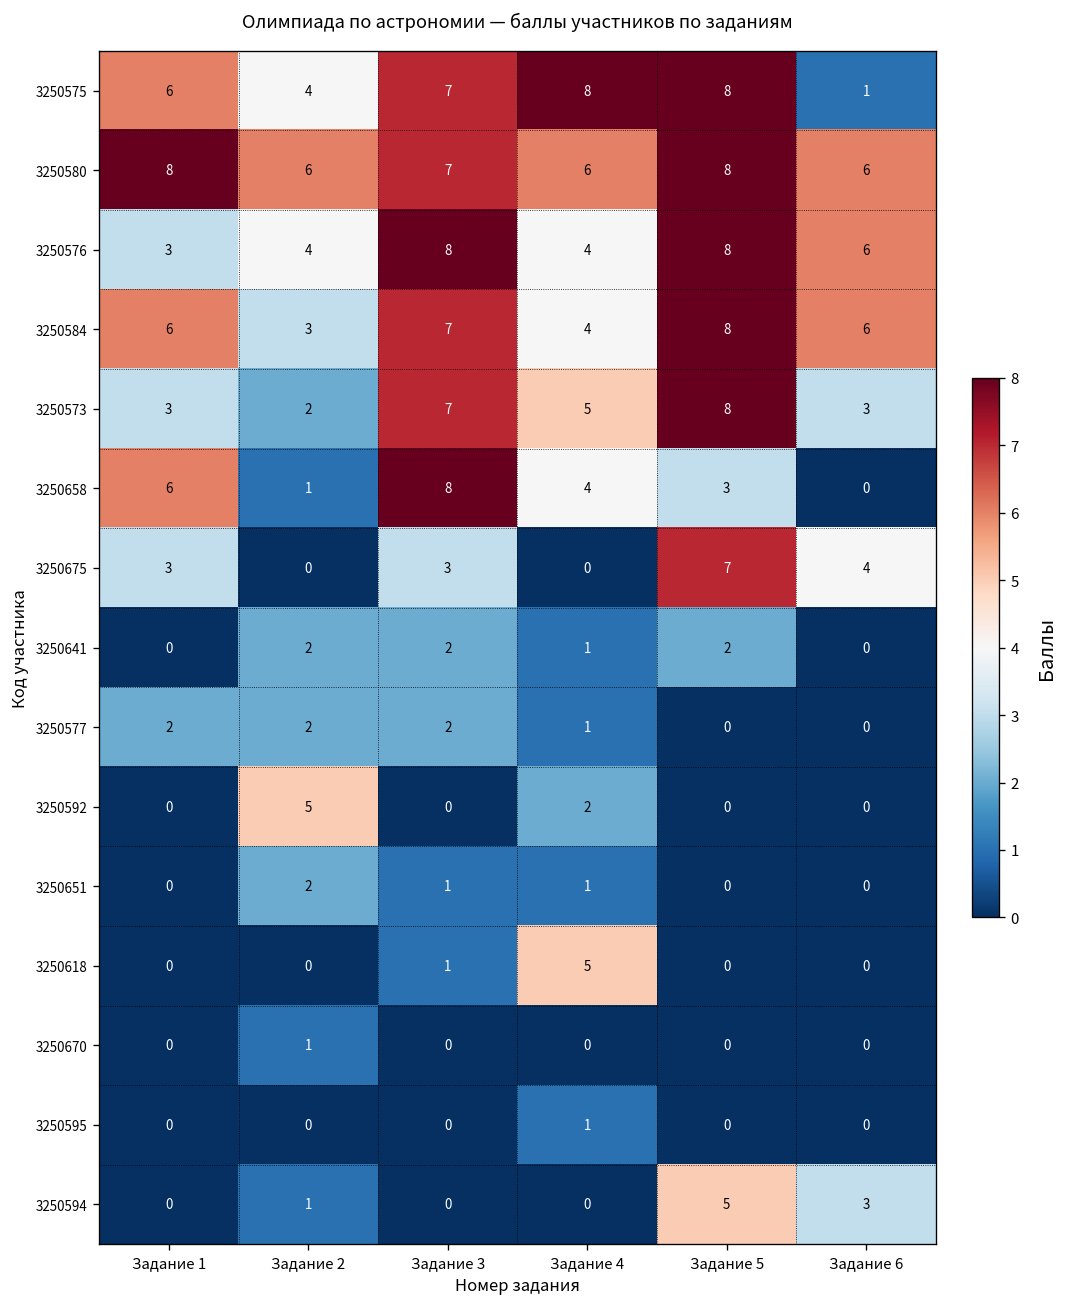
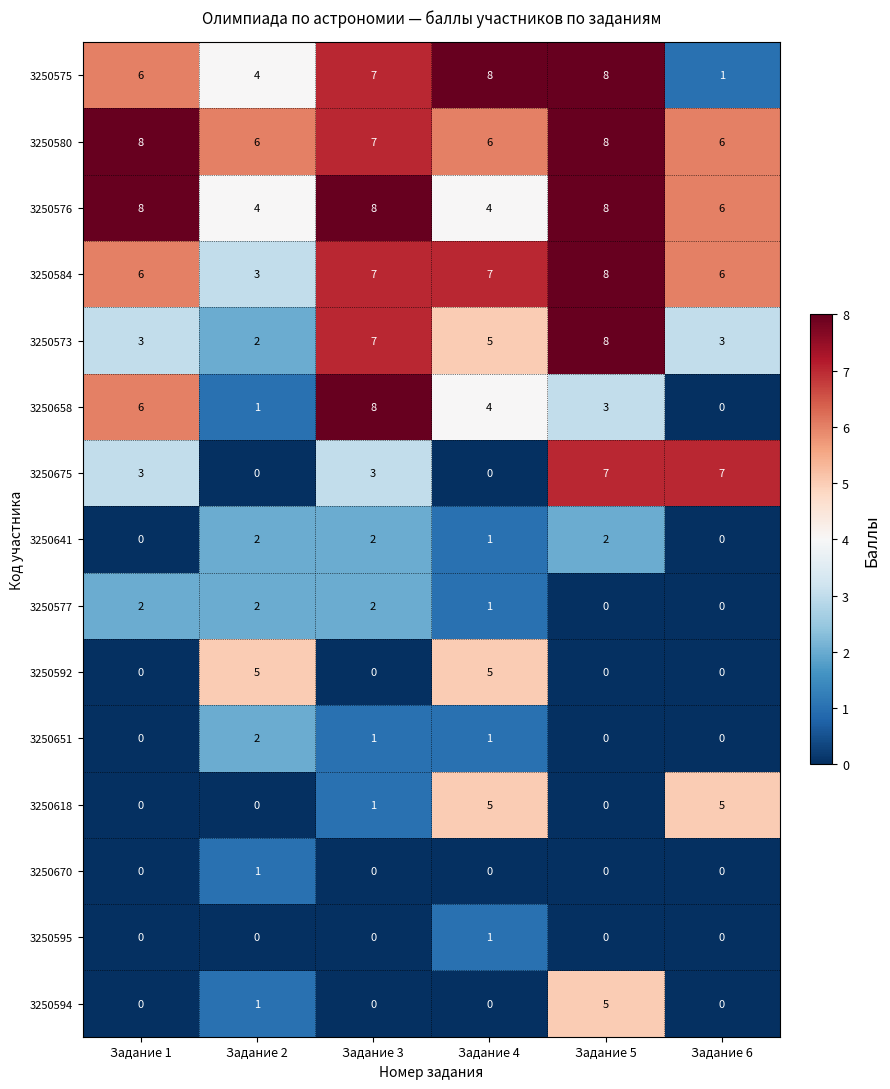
3250576, Задание 1: 3 -> 8
3250584, Задание 4: 4 -> 7
3250675, Задание 6: 4 -> 7
3250592, Задание 4: 2 -> 5
3250618, Задание 6: 0 -> 5
3250594, Задание 6: 3 -> 0
